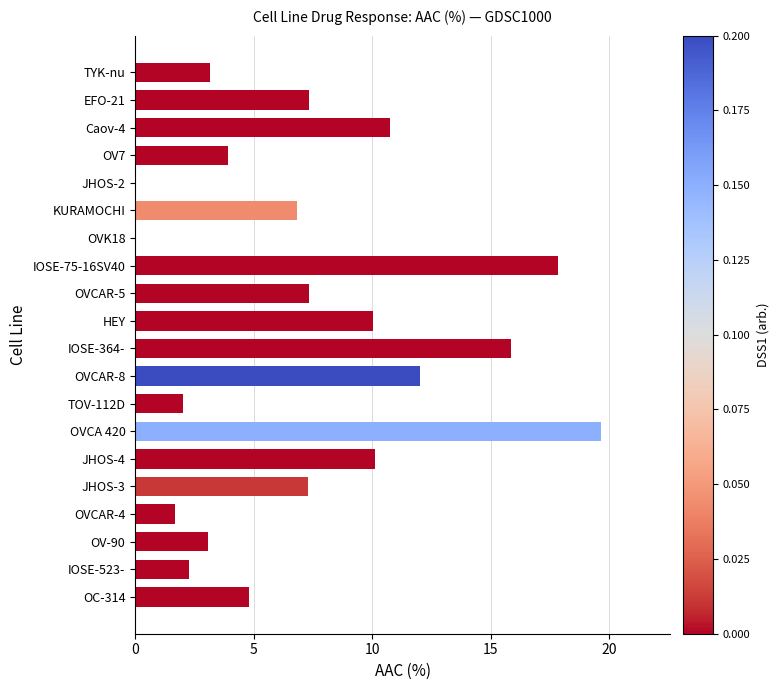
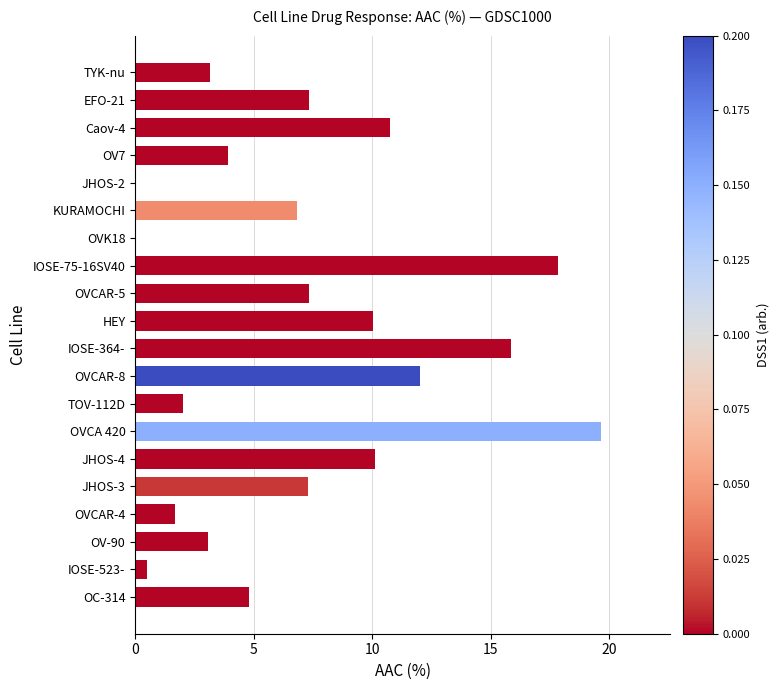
IOSE-523-: 2.3 -> 0.5
